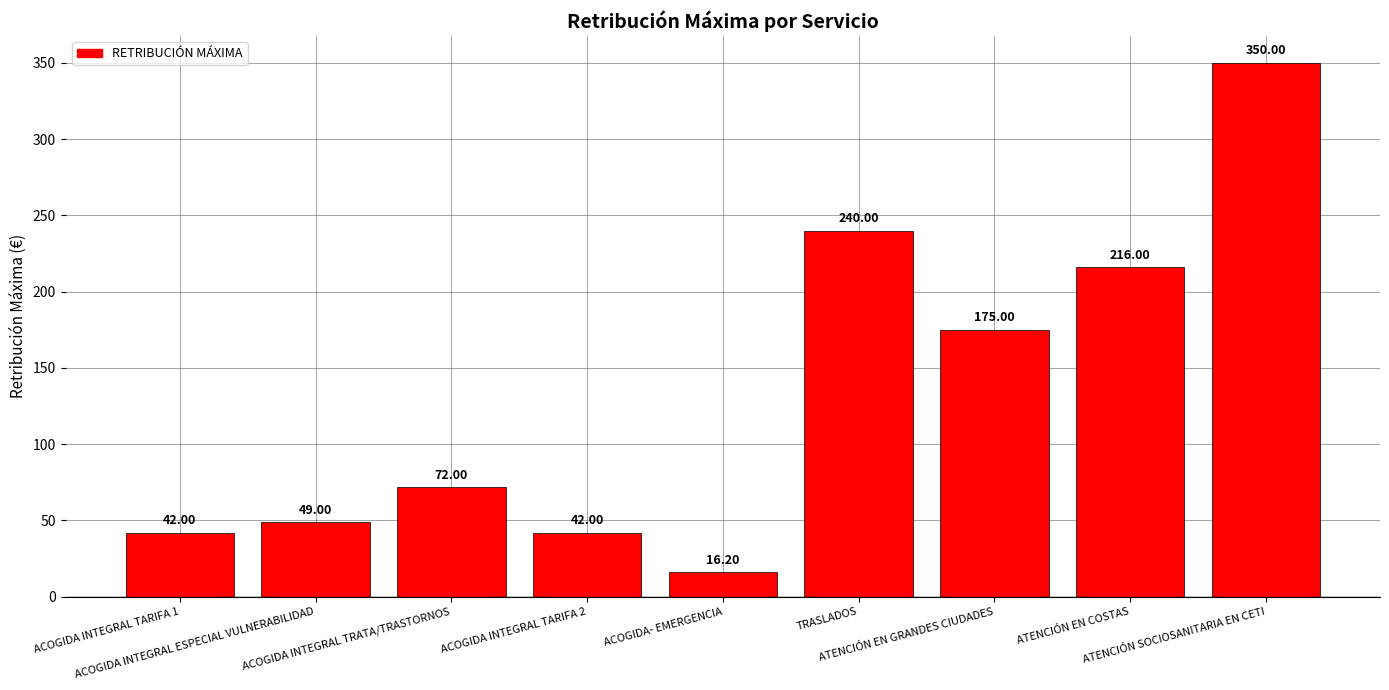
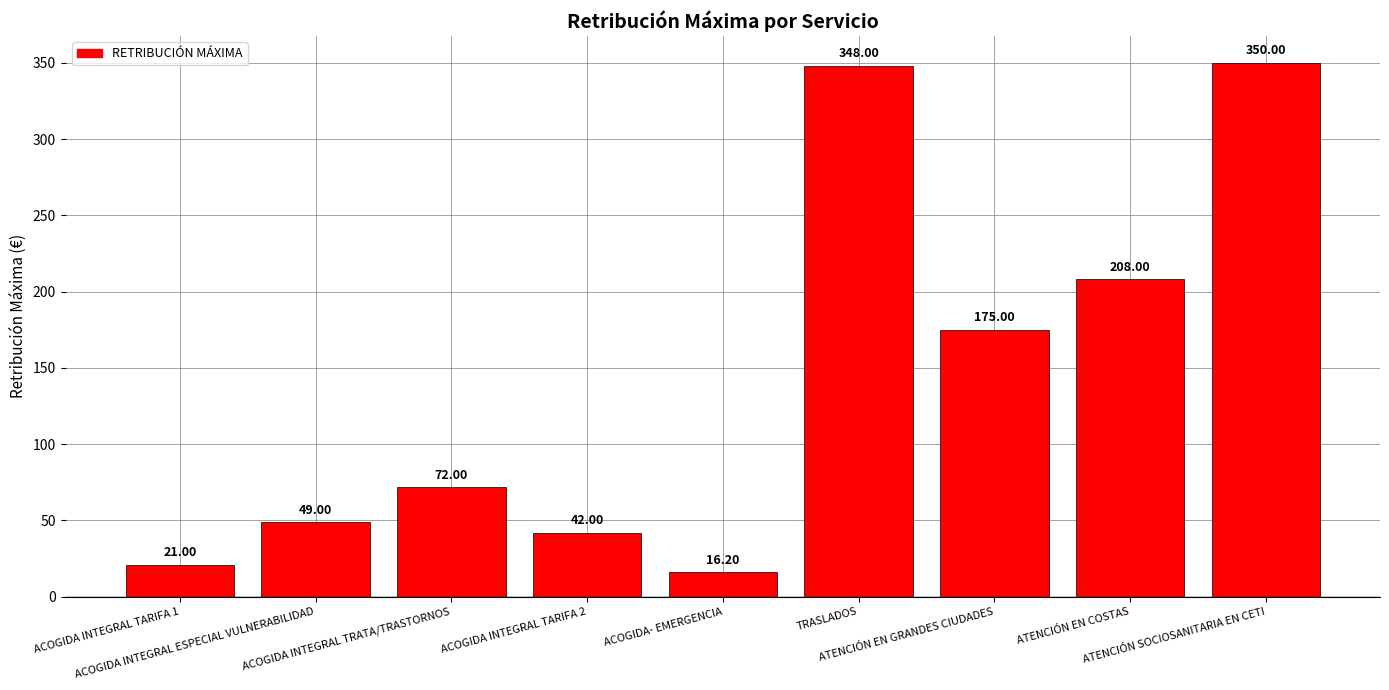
ACOGIDA INTEGRAL TARIFA 1: 42.00 -> 21.00
TRASLADOS: 240.00 -> 348.00
ATENCIÓN EN COSTAS: 216.00 -> 208.00
